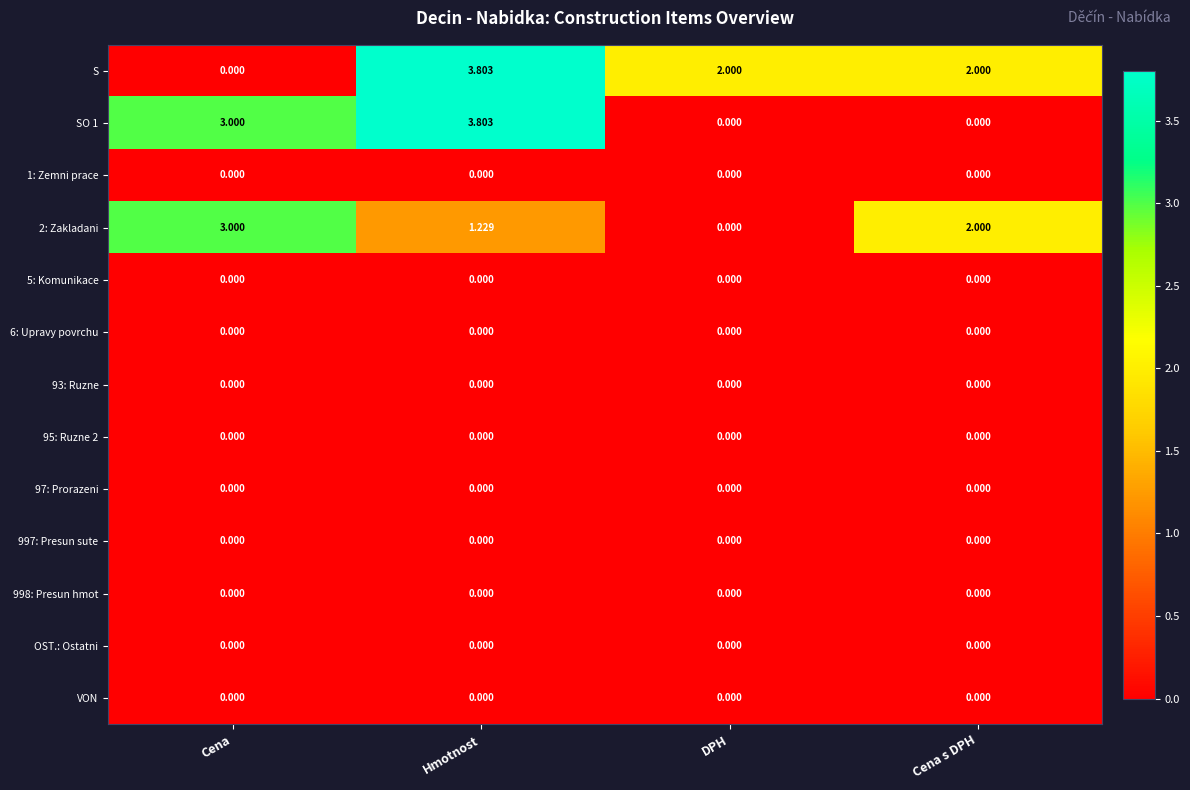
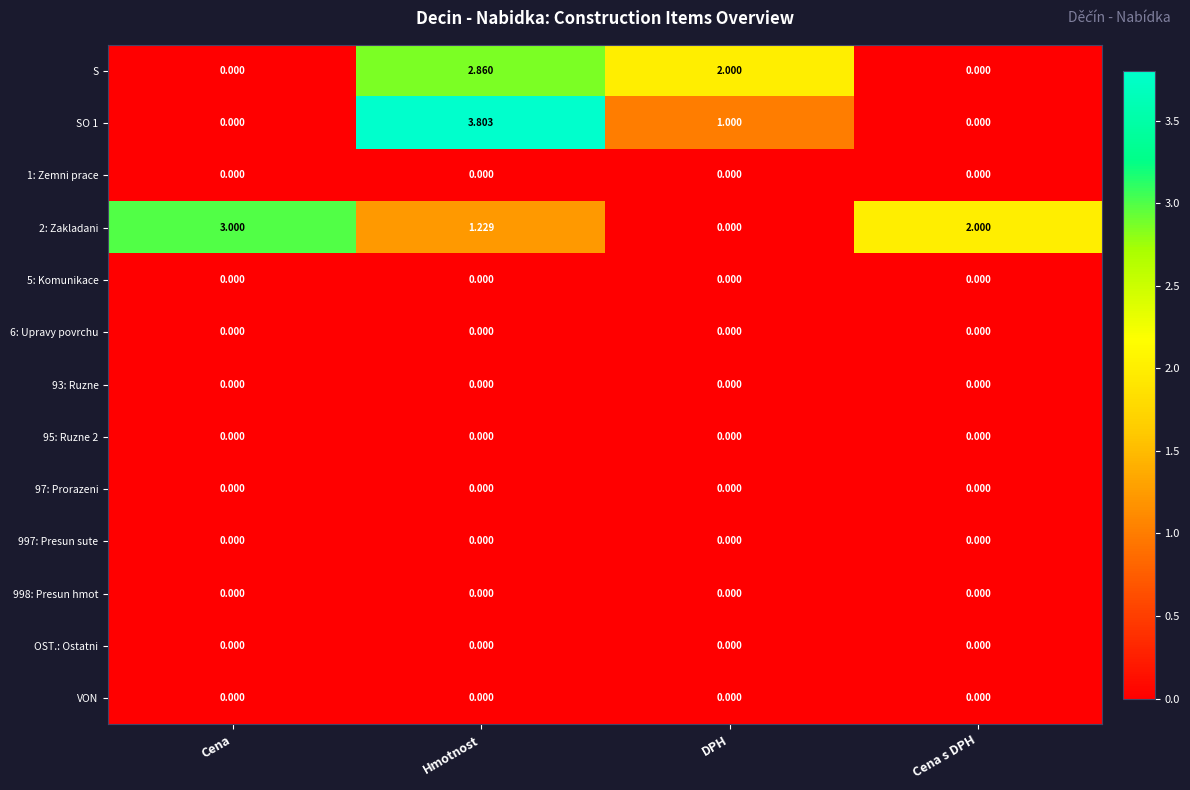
S, Hmotnost: 3.803 -> 2.860
S, Cena s DPH: 2.000 -> 0.000
SO 1, Cena: 3.000 -> 0.000
SO 1, DPH: 0.000 -> 1.000
